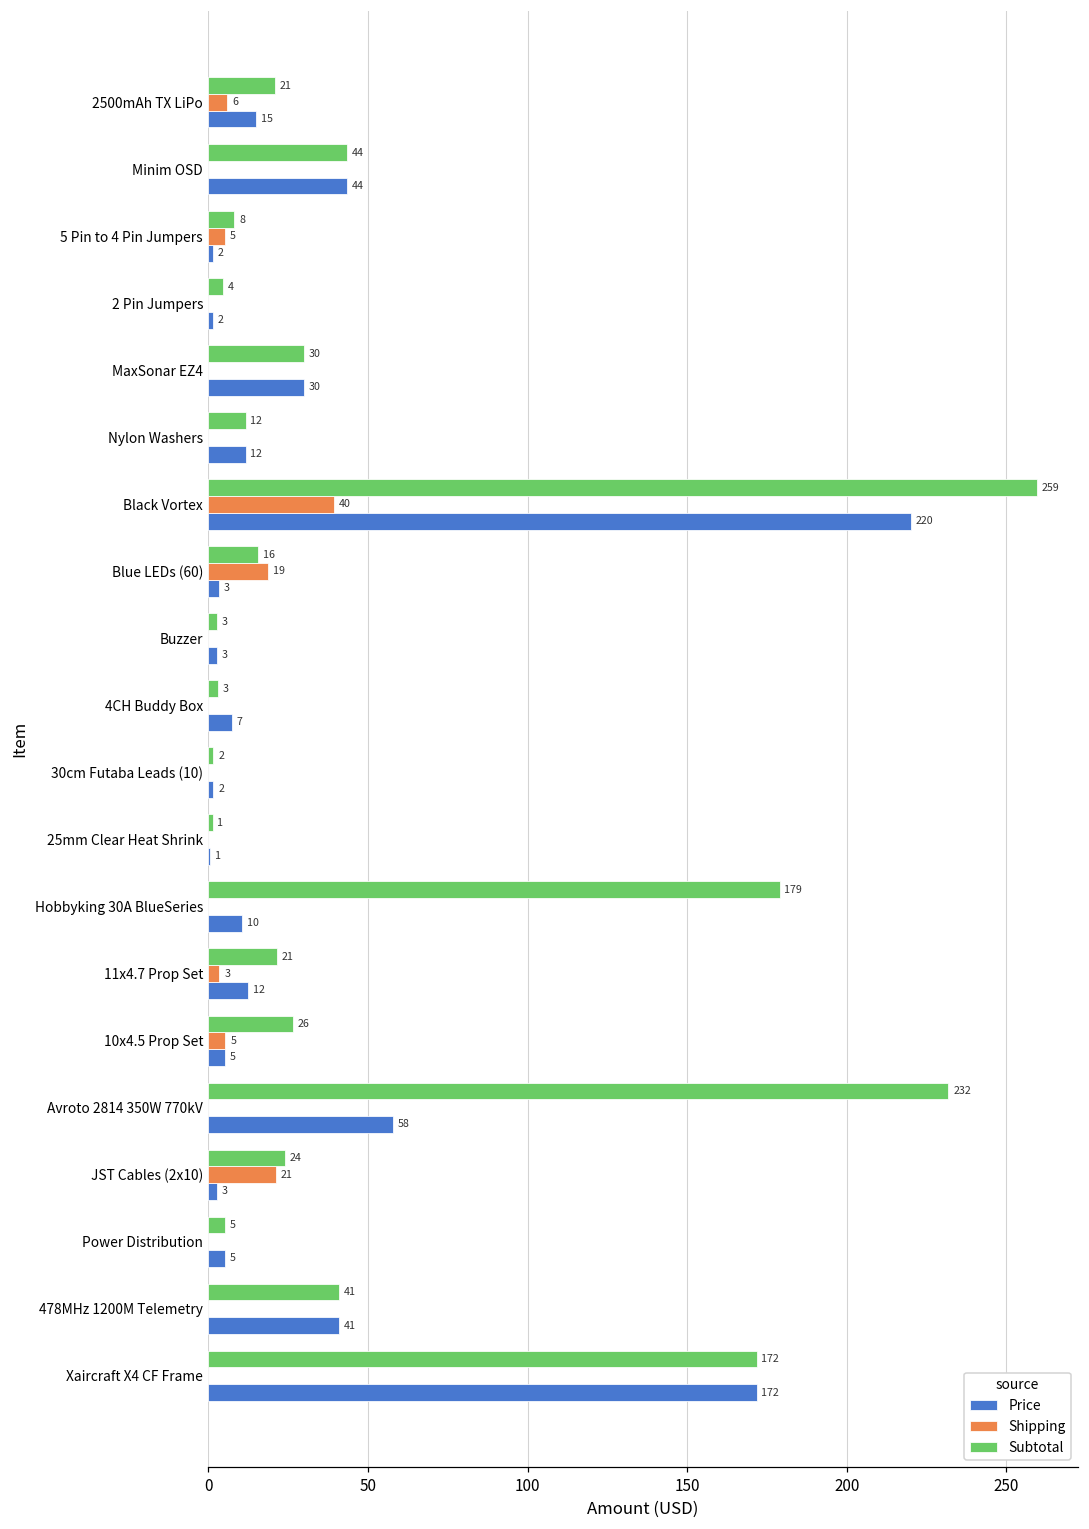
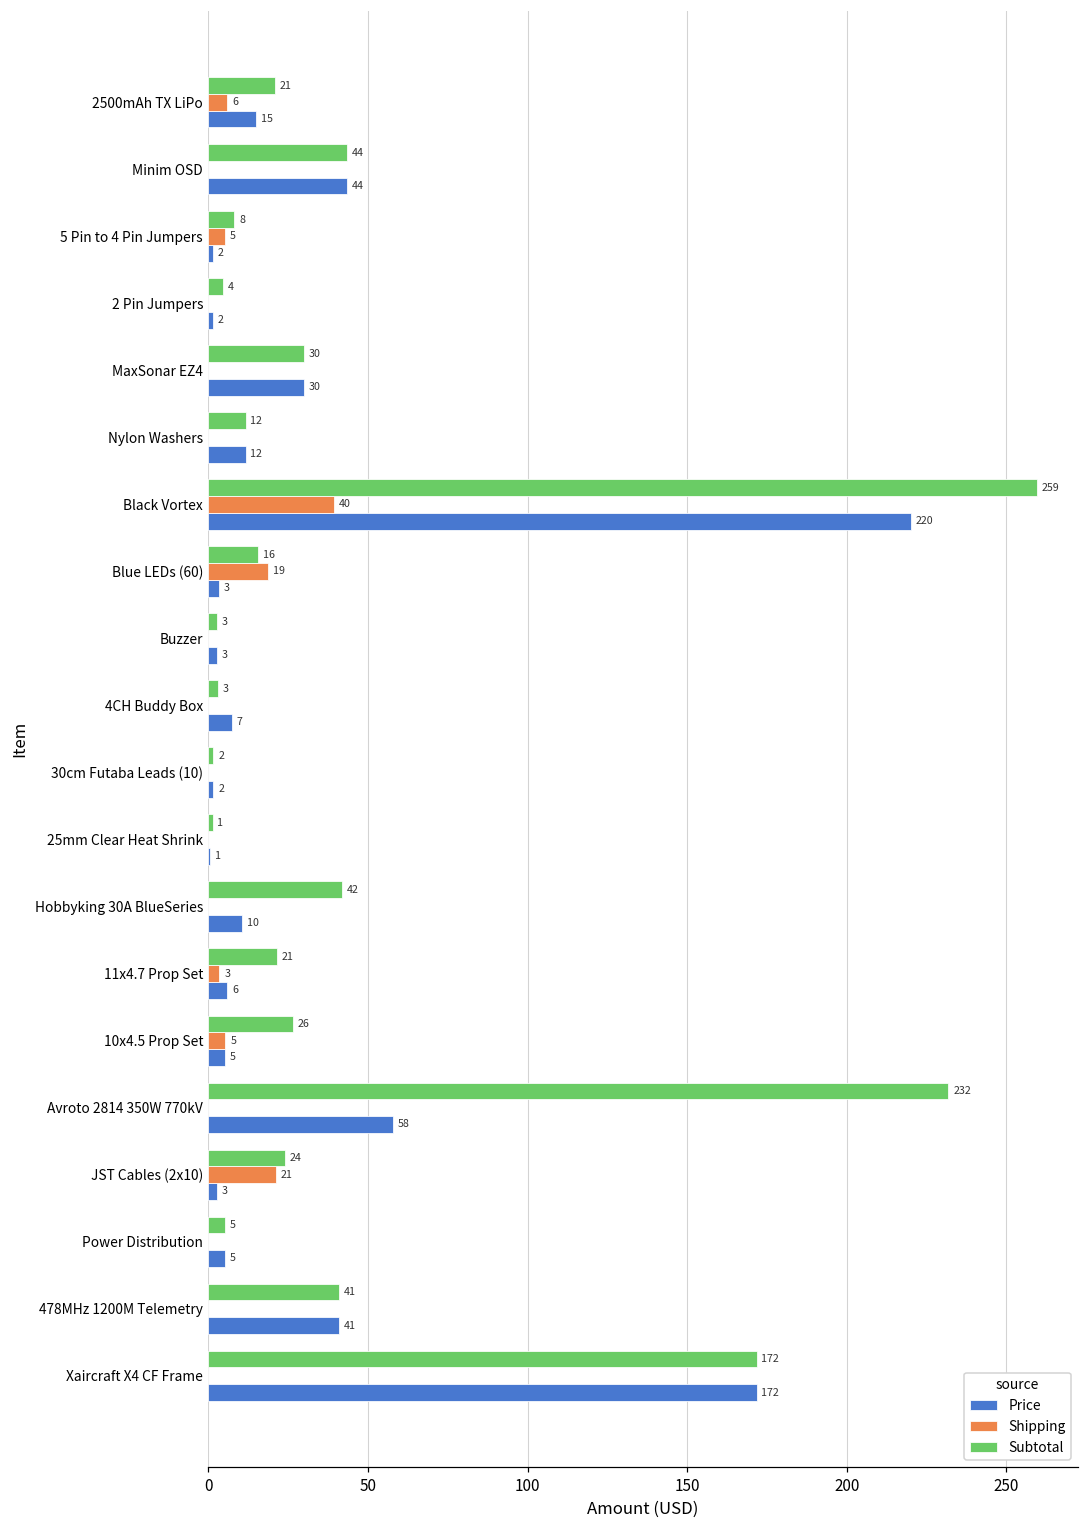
Subtotal, Hobbyking 30A BlueSeries: 179 -> 42
Price, 11x4.7 Prop Set: 12 -> 6
